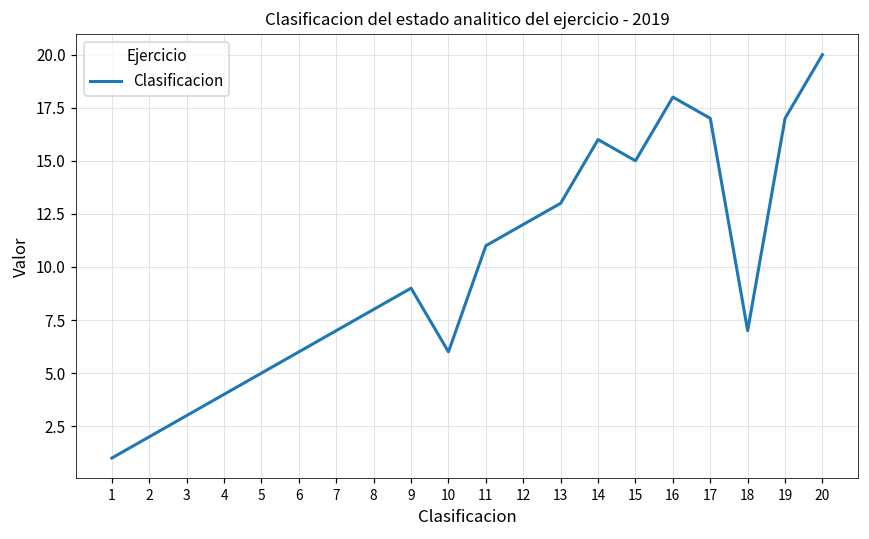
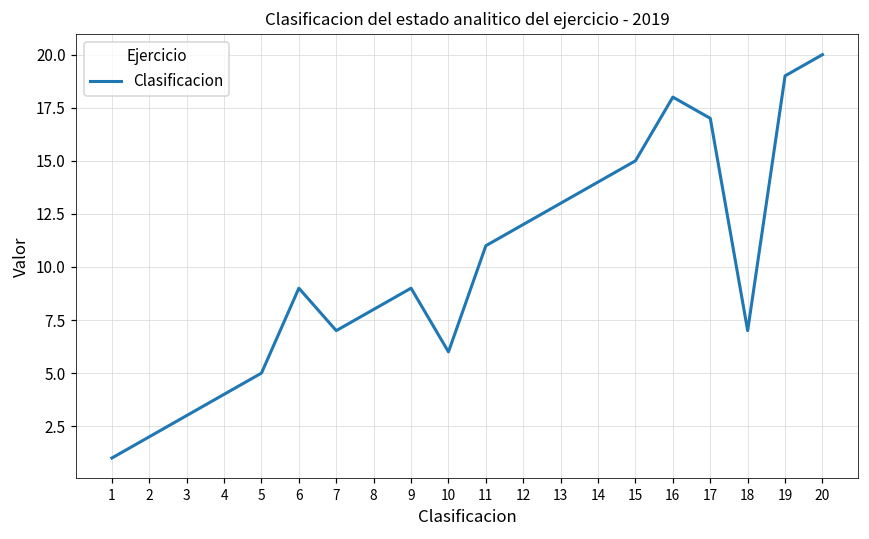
6: 6 -> 9
14: 16 -> 14
19: 17 -> 19
